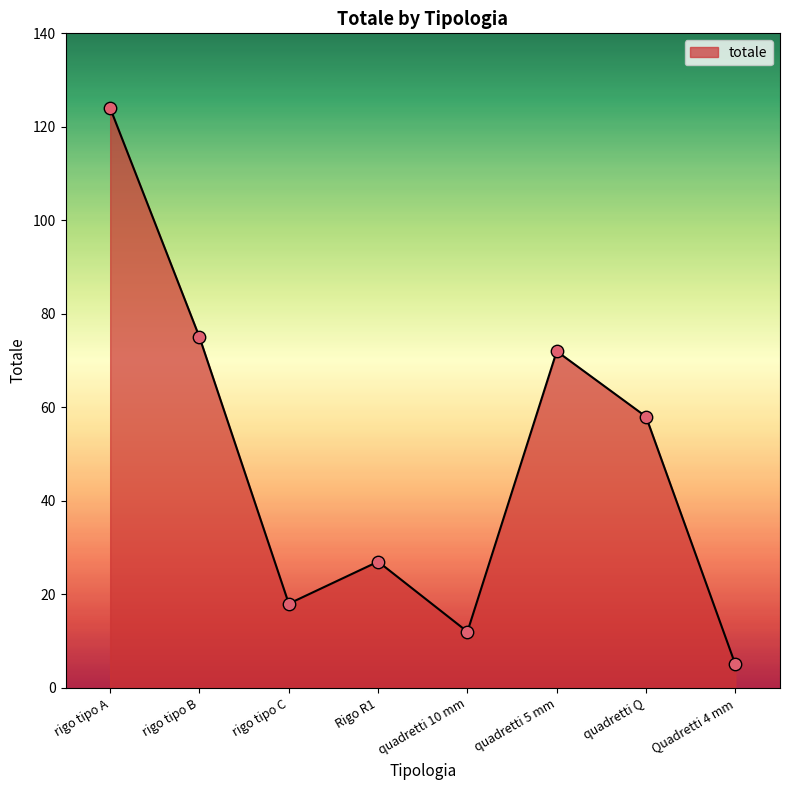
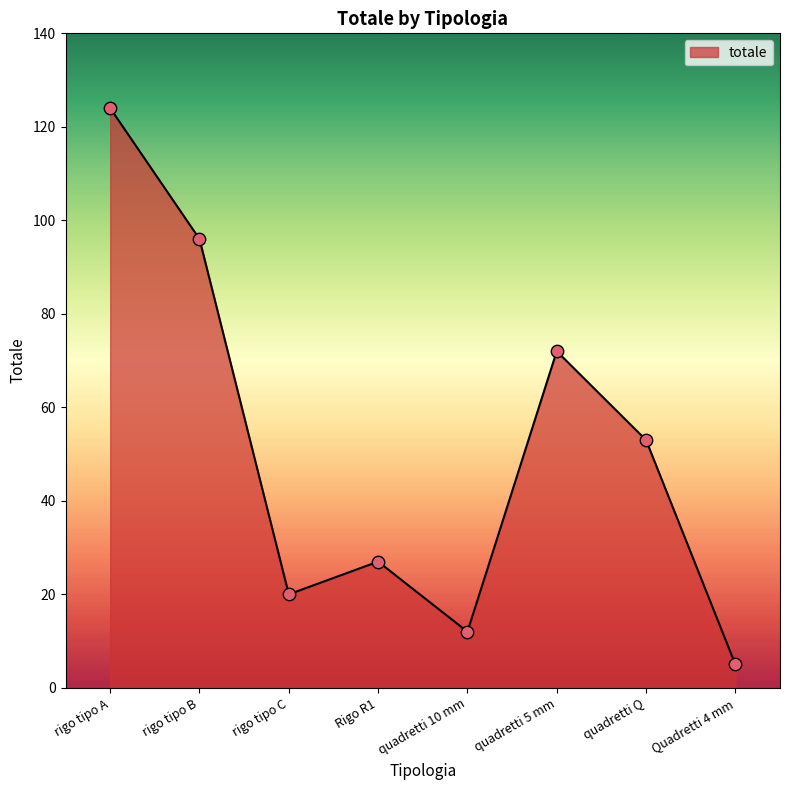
rigo tipo B: 75 -> 96
rigo tipo C: 18 -> 20
quadretti Q: 58 -> 53
